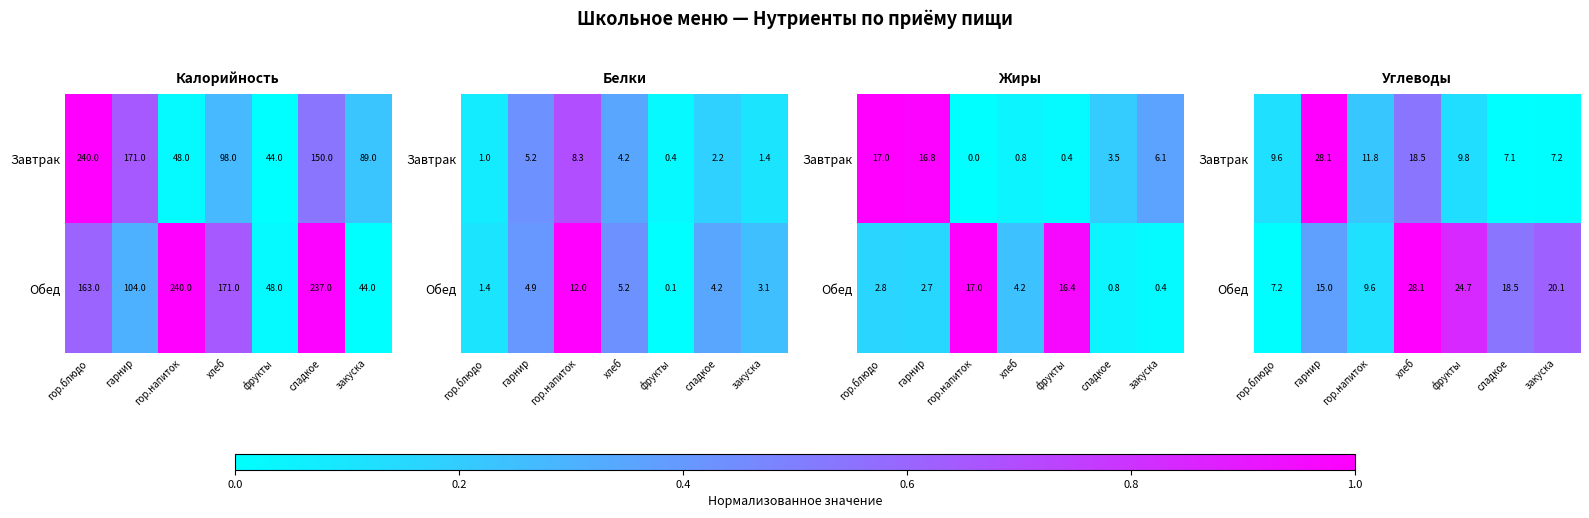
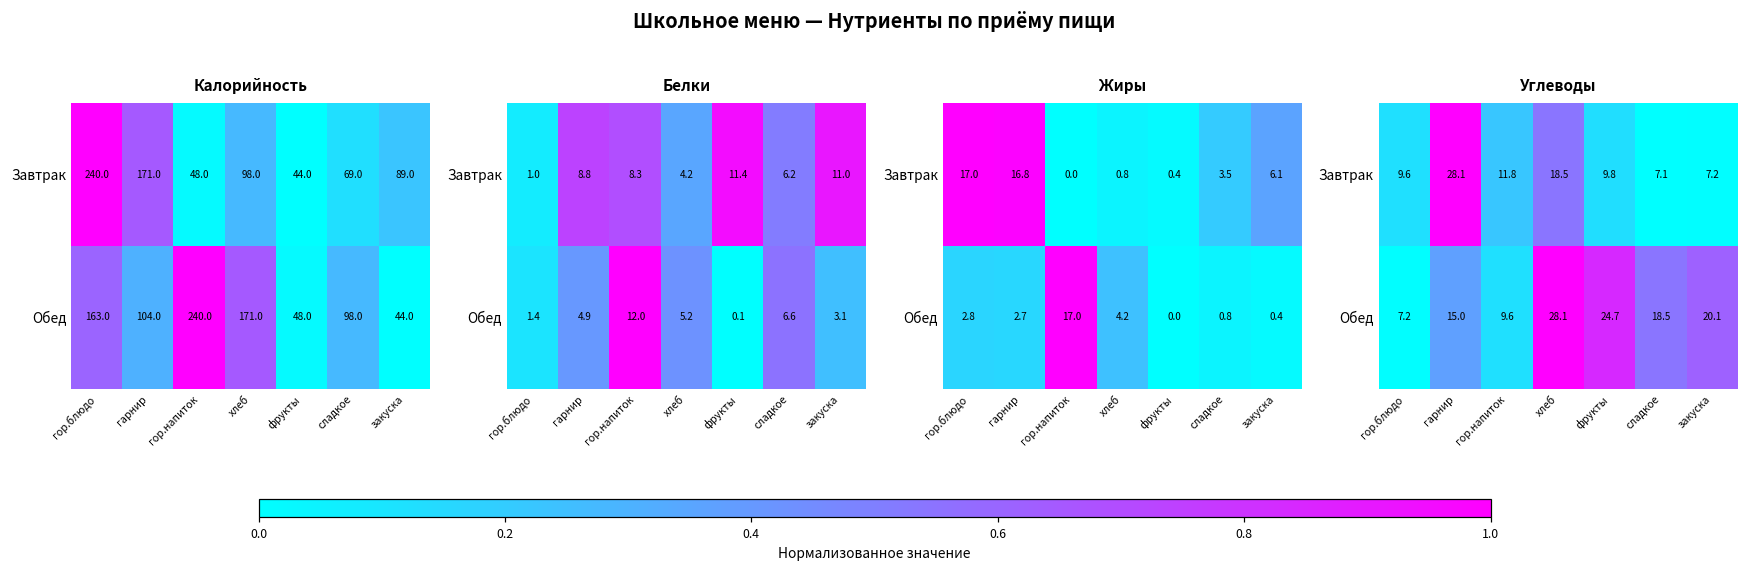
Калорийность, Завтрак, сладкое: 150.0 -> 69.0
Калорийность, Обед, сладкое: 237.0 -> 98.0
Белки, Завтрак, гарнир: 5.2 -> 8.8
Белки, Завтрак, фрукты: 0.4 -> 11.4
Белки, Завтрак, сладкое: 2.2 -> 6.2
Белки, Завтрак, закуска: 1.4 -> 11.0
Белки, Обед, сладкое: 4.2 -> 6.6
Жиры, Обед, фрукты: 16.4 -> 0.0
